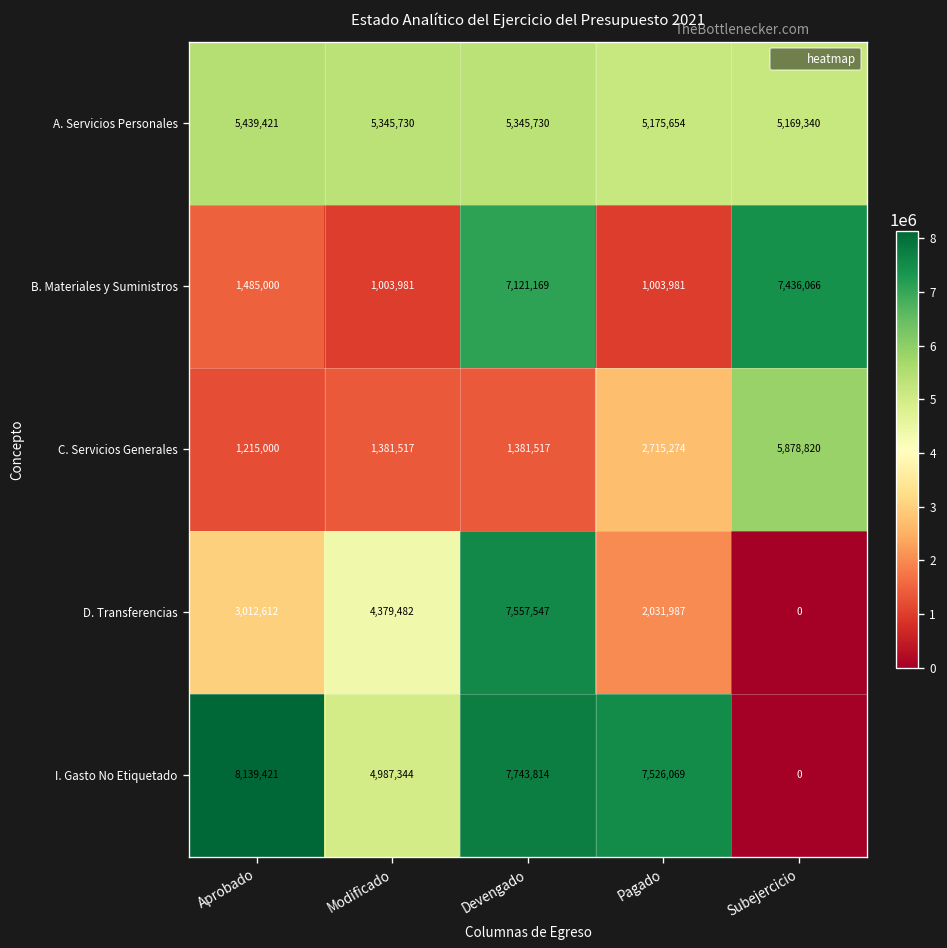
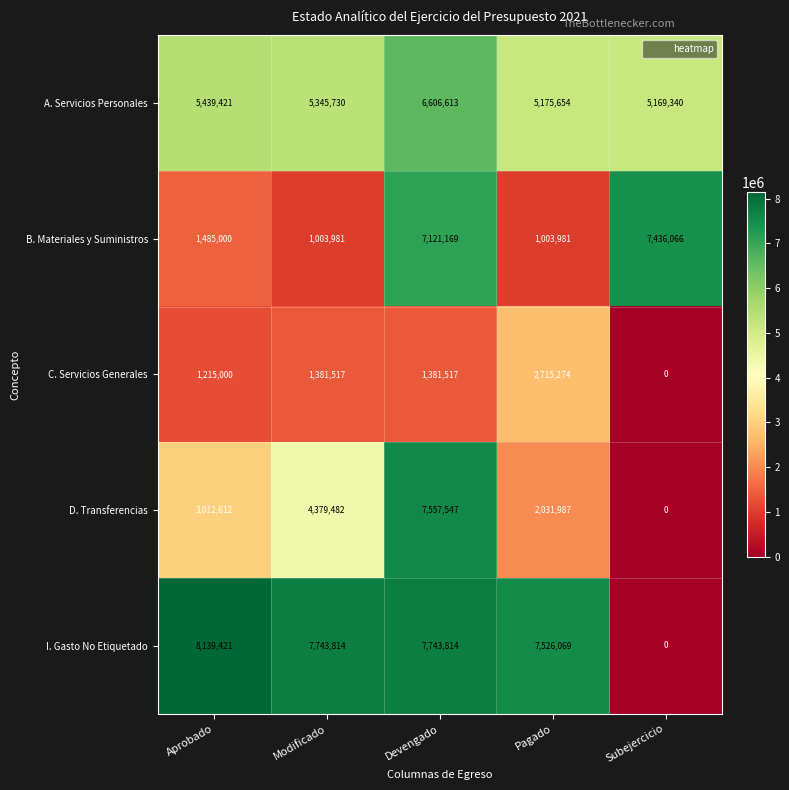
A. Servicios Personales, Devengado: 5,345,730 -> 6,606,613
C. Servicios Generales, Subejercicio: 5,878,820 -> 0
I. Gasto No Etiquetado, Modificado: 4,987,344 -> 7,743,814
